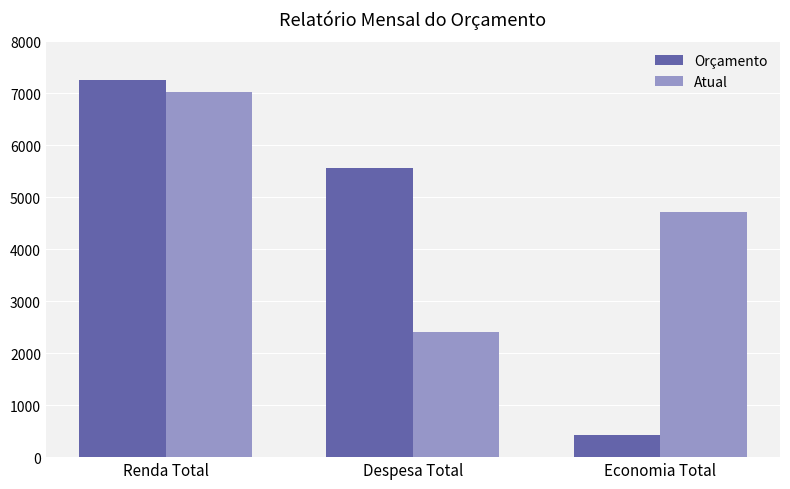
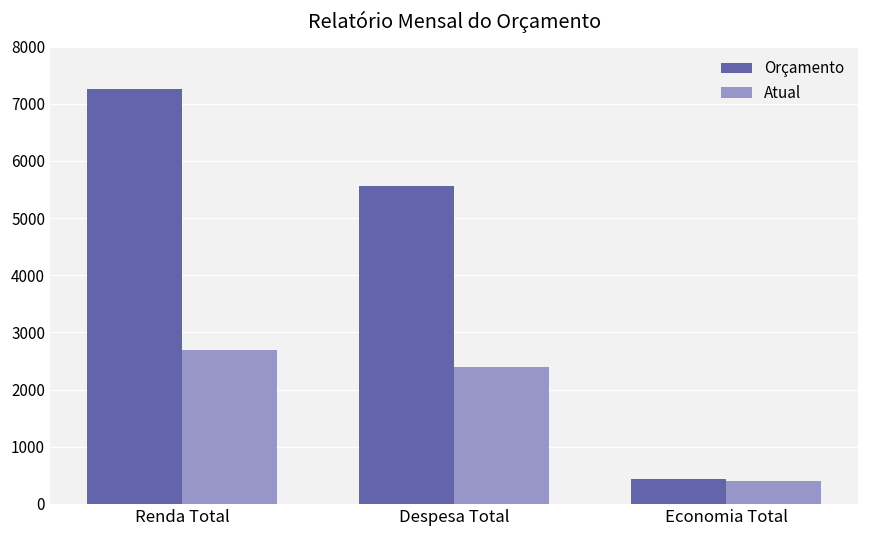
Atual, Renda Total: 7000 -> 2700
Atual, Economia Total: 4700 -> 400
